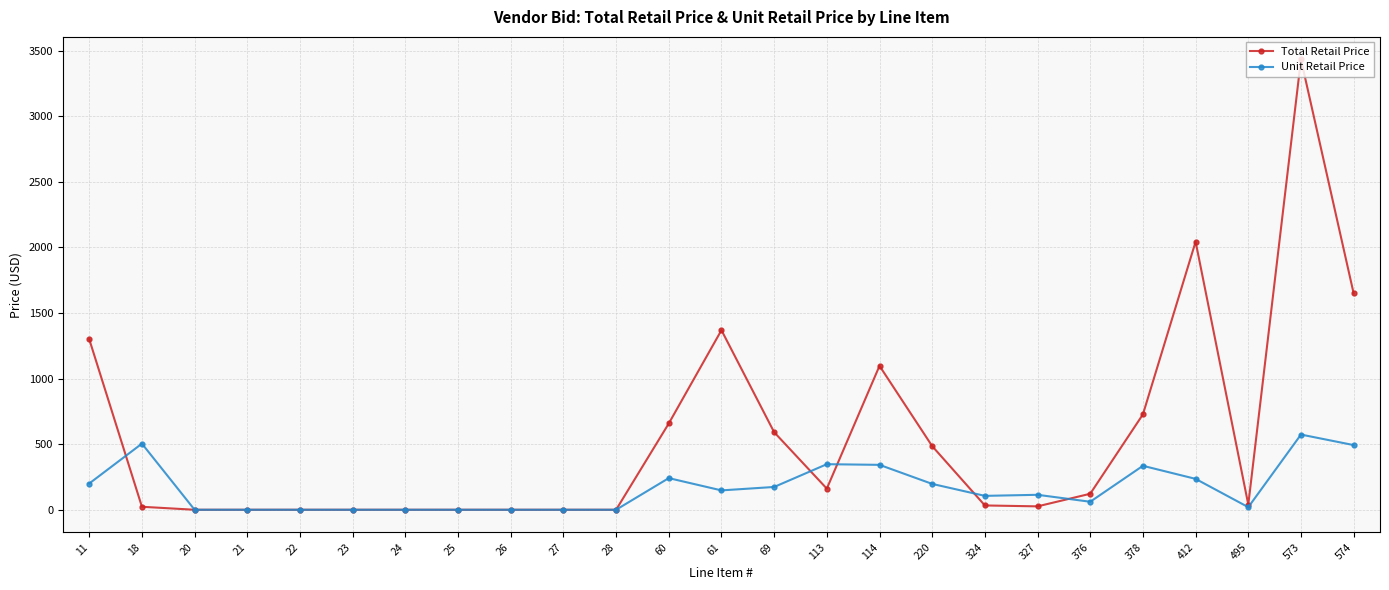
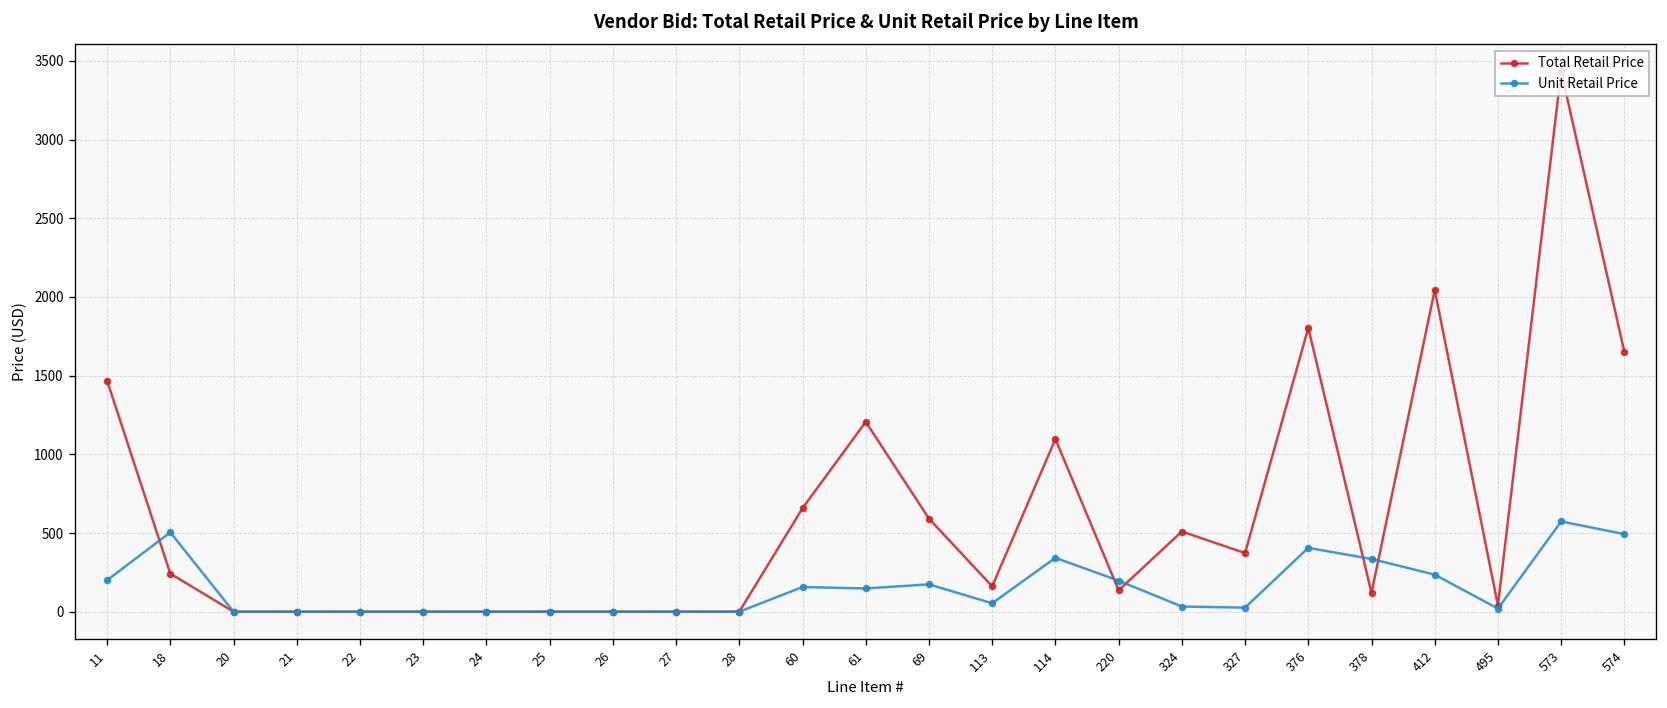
Total Retail Price, 11: 1300 -> 1470
Total Retail Price, 18: 20 -> 240
Unit Retail Price, 60: 240 -> 160
Total Retail Price, 61: 1370 -> 1210
Unit Retail Price, 113: 350 -> 50
Total Retail Price, 220: 490 -> 140
Total Retail Price, 324: 30 -> 510
Unit Retail Price, 324: 110 -> 30
Total Retail Price, 327: 30 -> 370
Unit Retail Price, 327: 110 -> 30
Total Retail Price, 376: 120 -> 1800
Unit Retail Price, 376: 60 -> 410
Total Retail Price, 378: 730 -> 120
